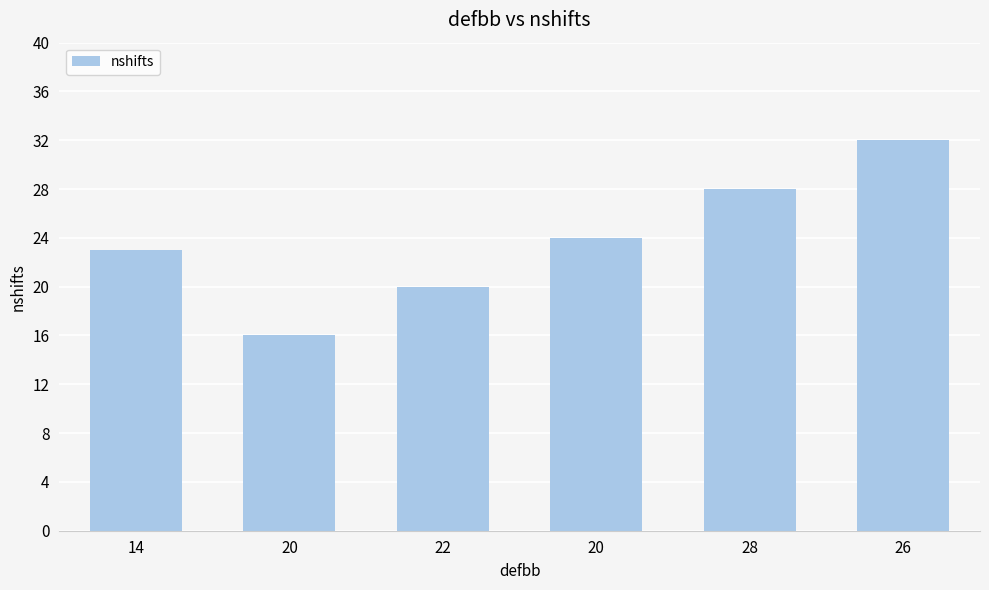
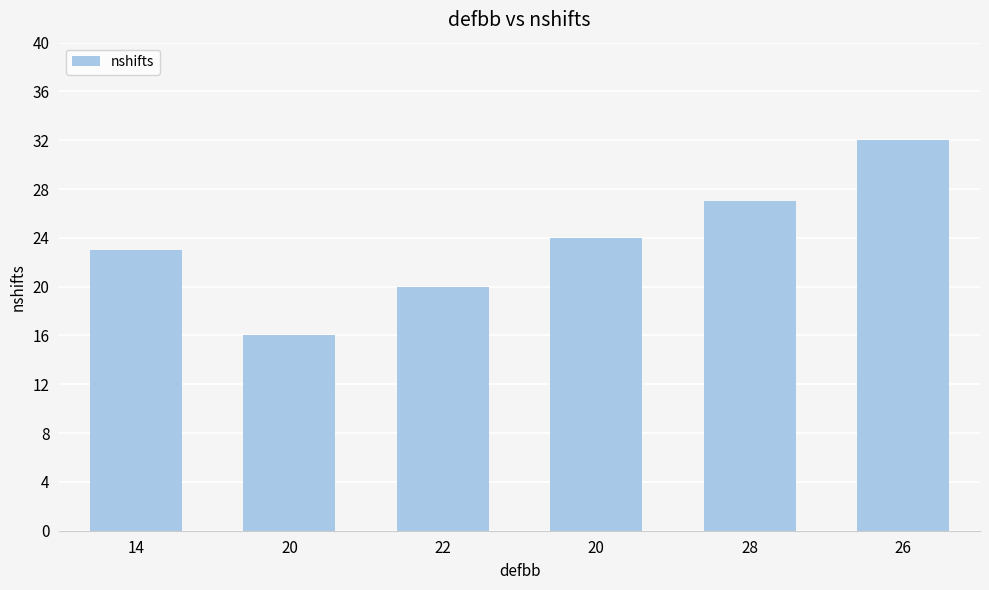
28: 28 -> 27
